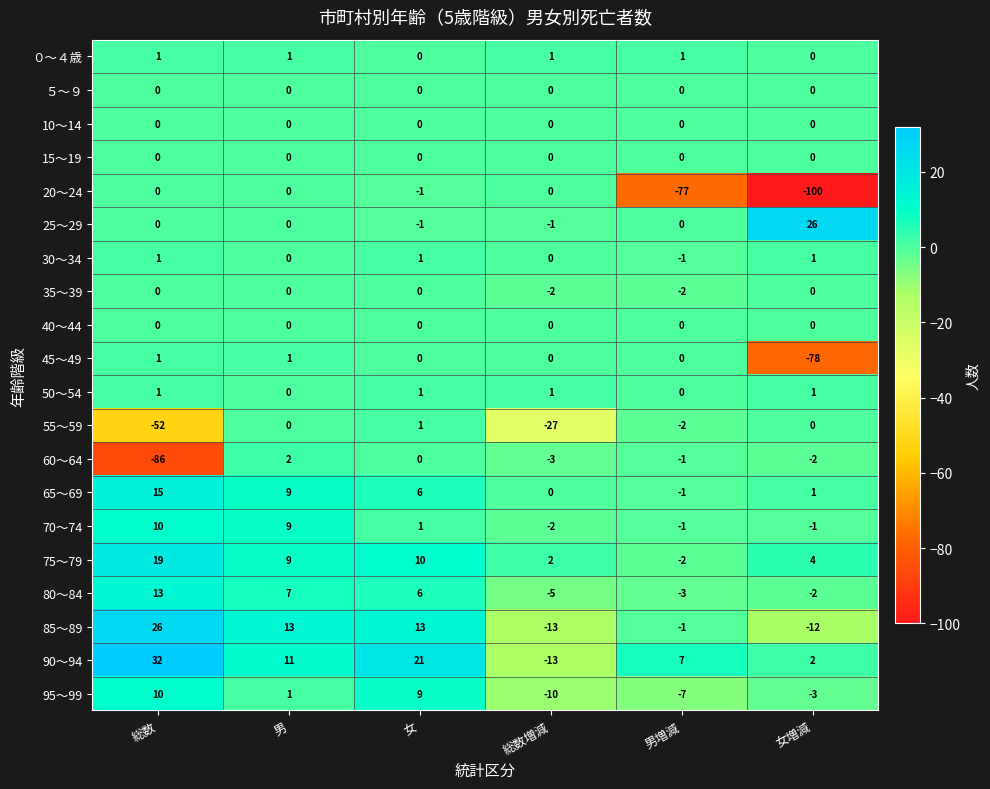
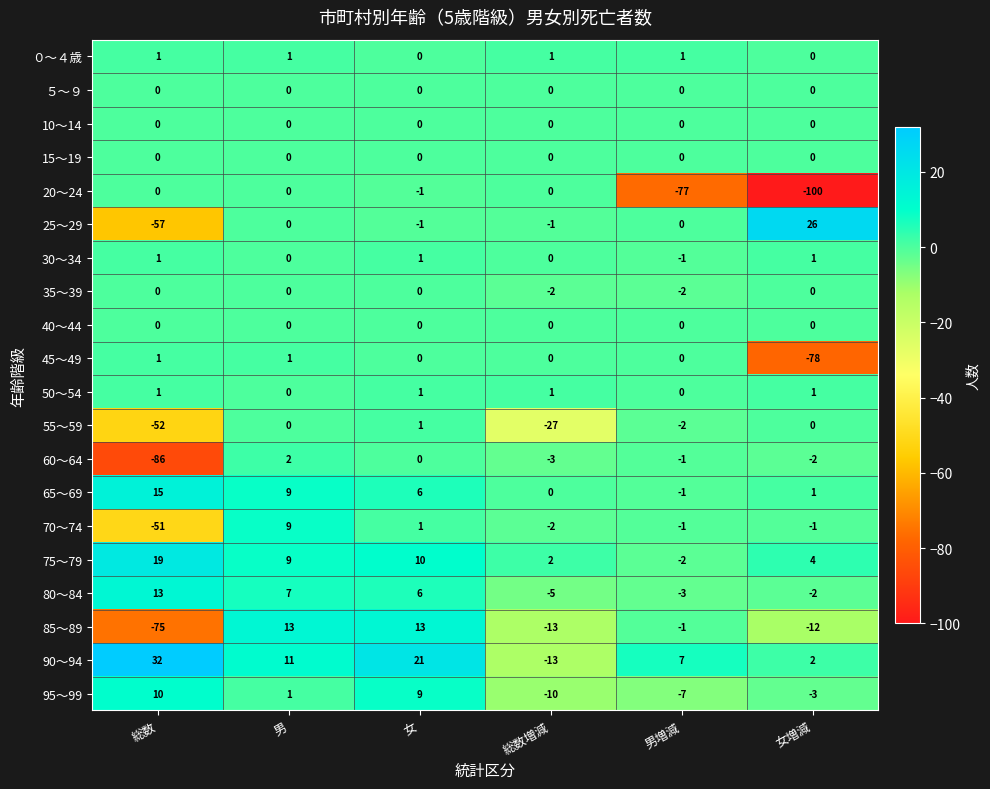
25～29, 総数: 0 -> -57
70～74, 総数: 10 -> -51
85～89, 総数: 26 -> -75
